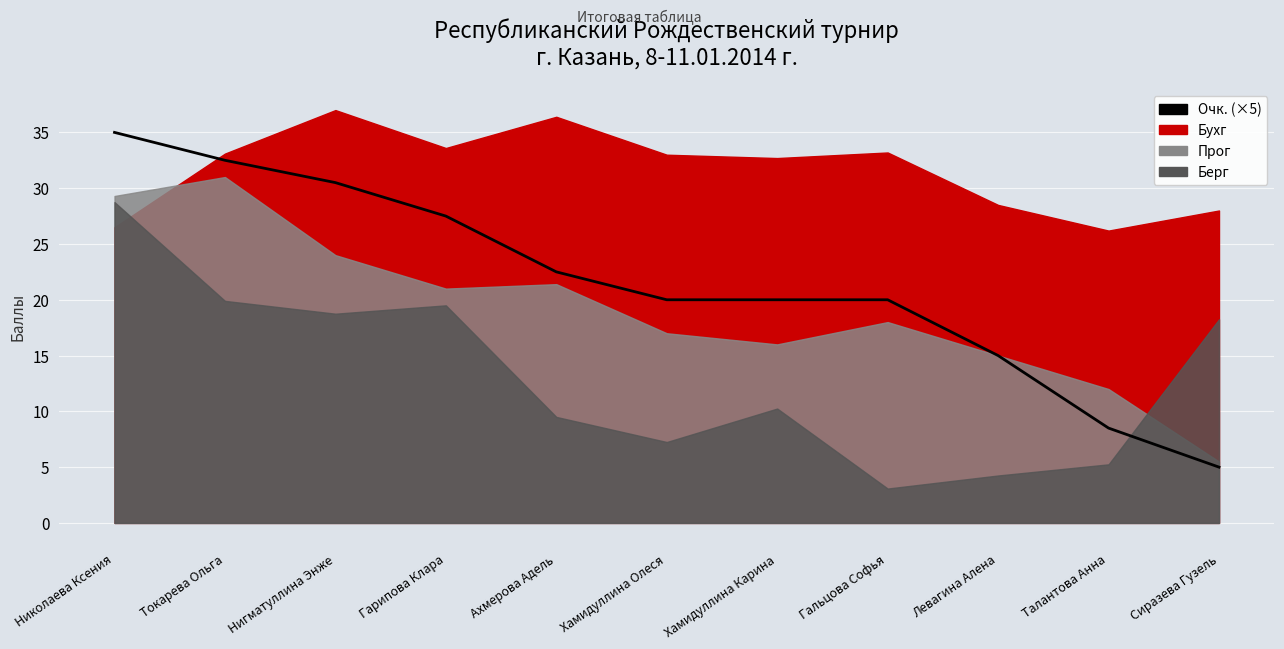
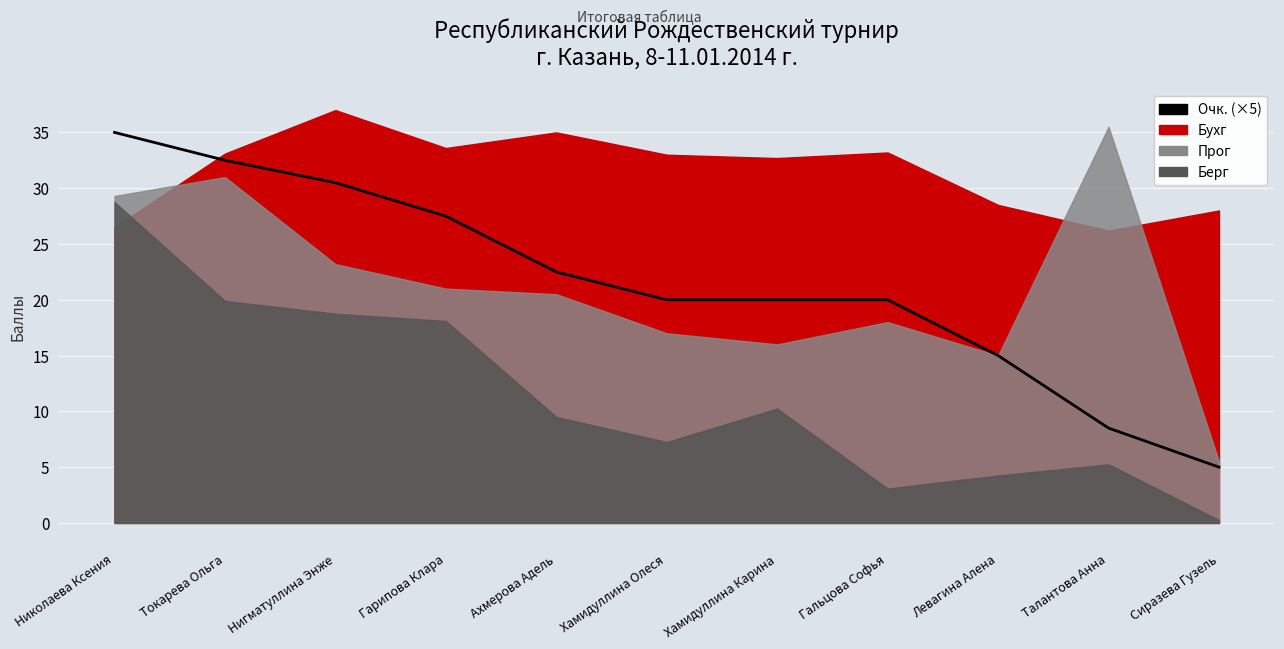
Прог, Нигматуллина Энже: 24.0 -> 23.2
Берг, Гарипова Клара: 19.5 -> 18.1
Бухг, Ахмерова Адель: 36.4 -> 35.0
Прог, Ахмерова Адель: 21.4 -> 20.5
Прог, Талантова Анна: 12.0 -> 35.5
Берг, Сиразева Гузель: 18.3 -> 0.3
